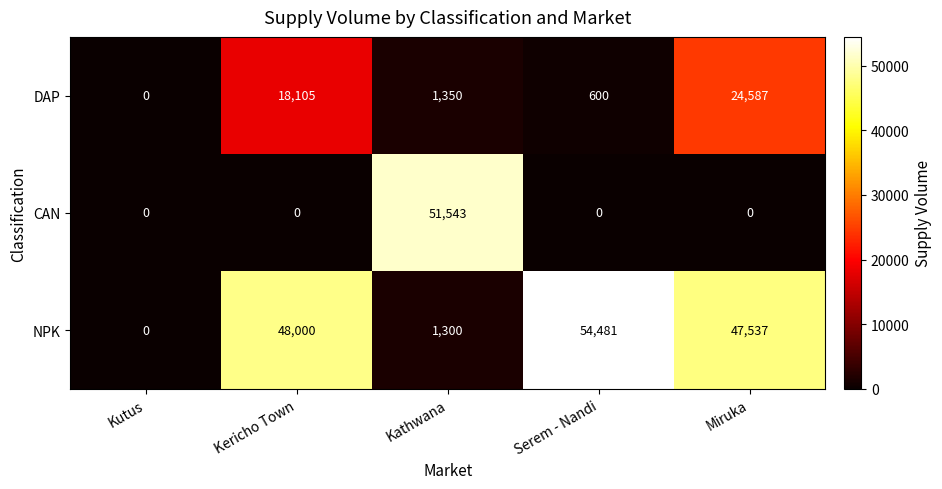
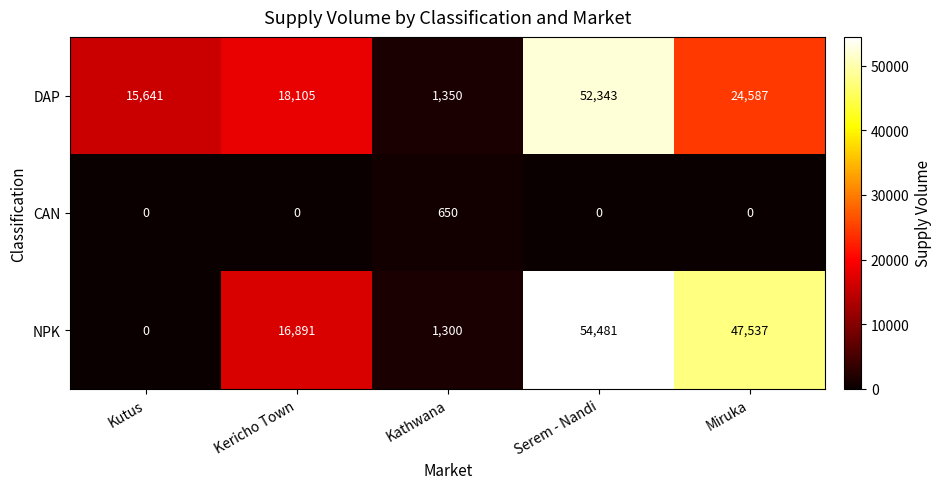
DAP, Kutus: 0 -> 15,641
DAP, Serem - Nandi: 600 -> 52,343
CAN, Kathwana: 51,543 -> 650
NPK, Kericho Town: 48,000 -> 16,891
